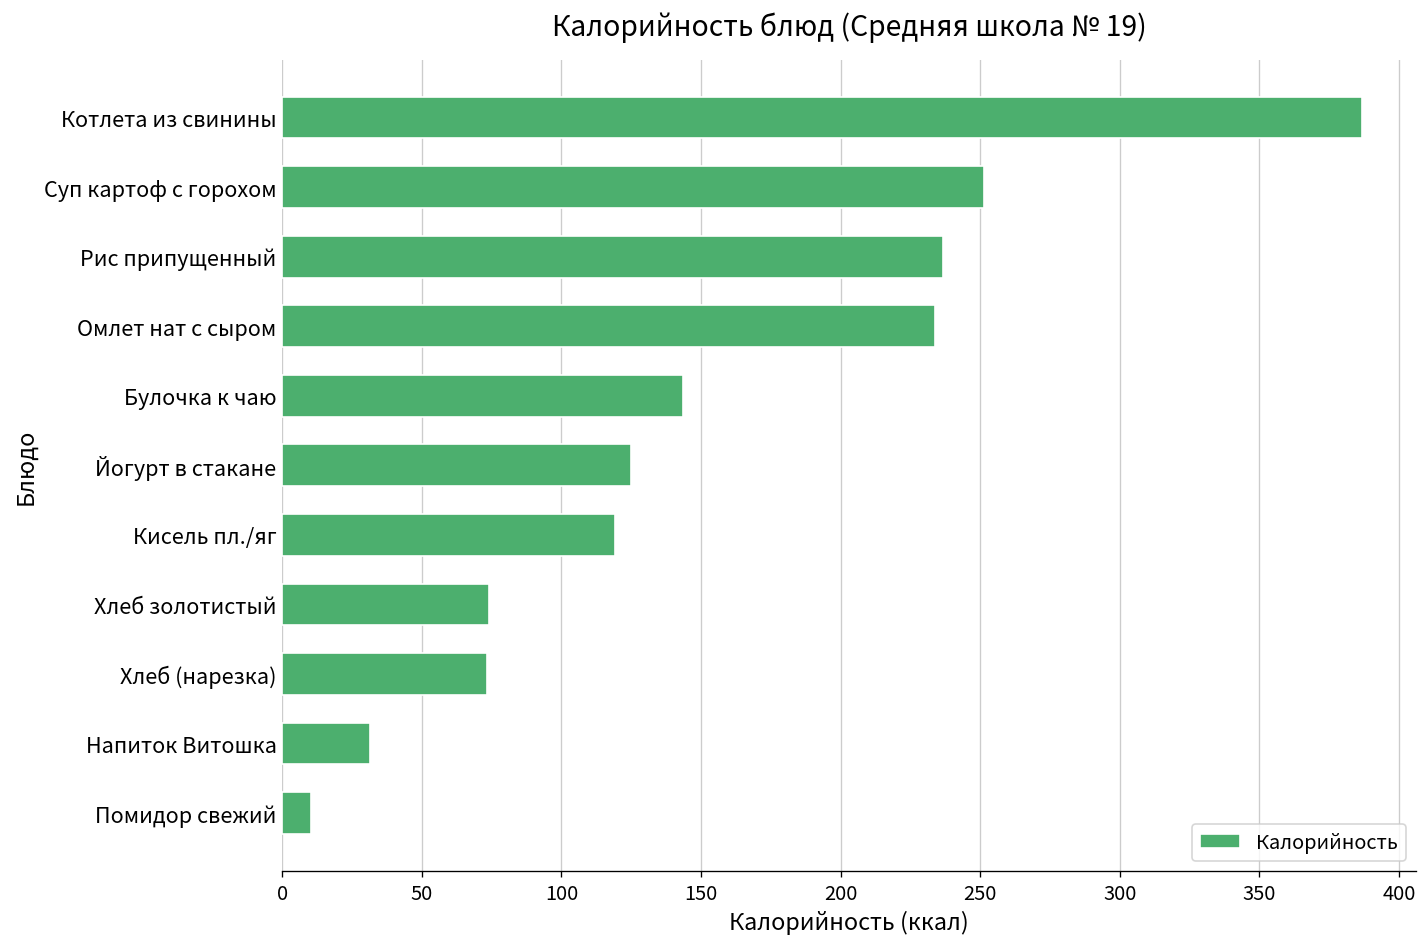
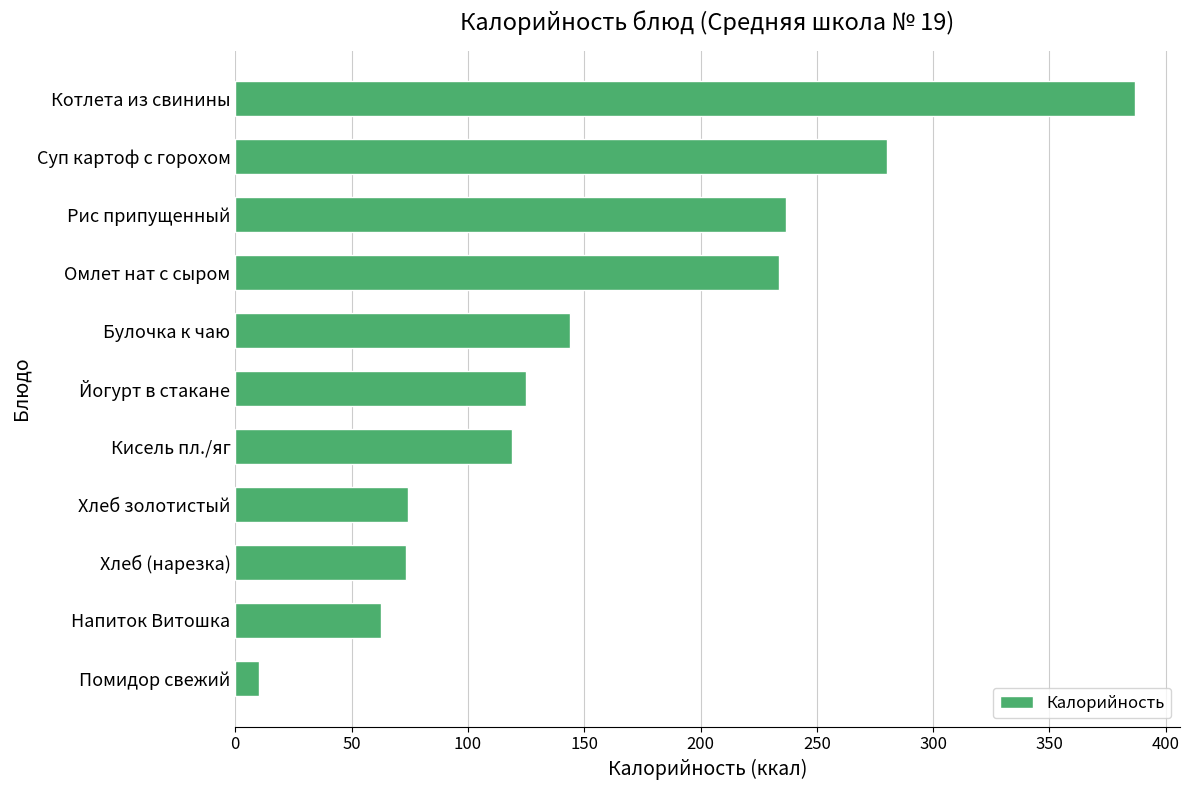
Суп картоф с горохом: 251 -> 280
Напиток Витошка: 31 -> 63
